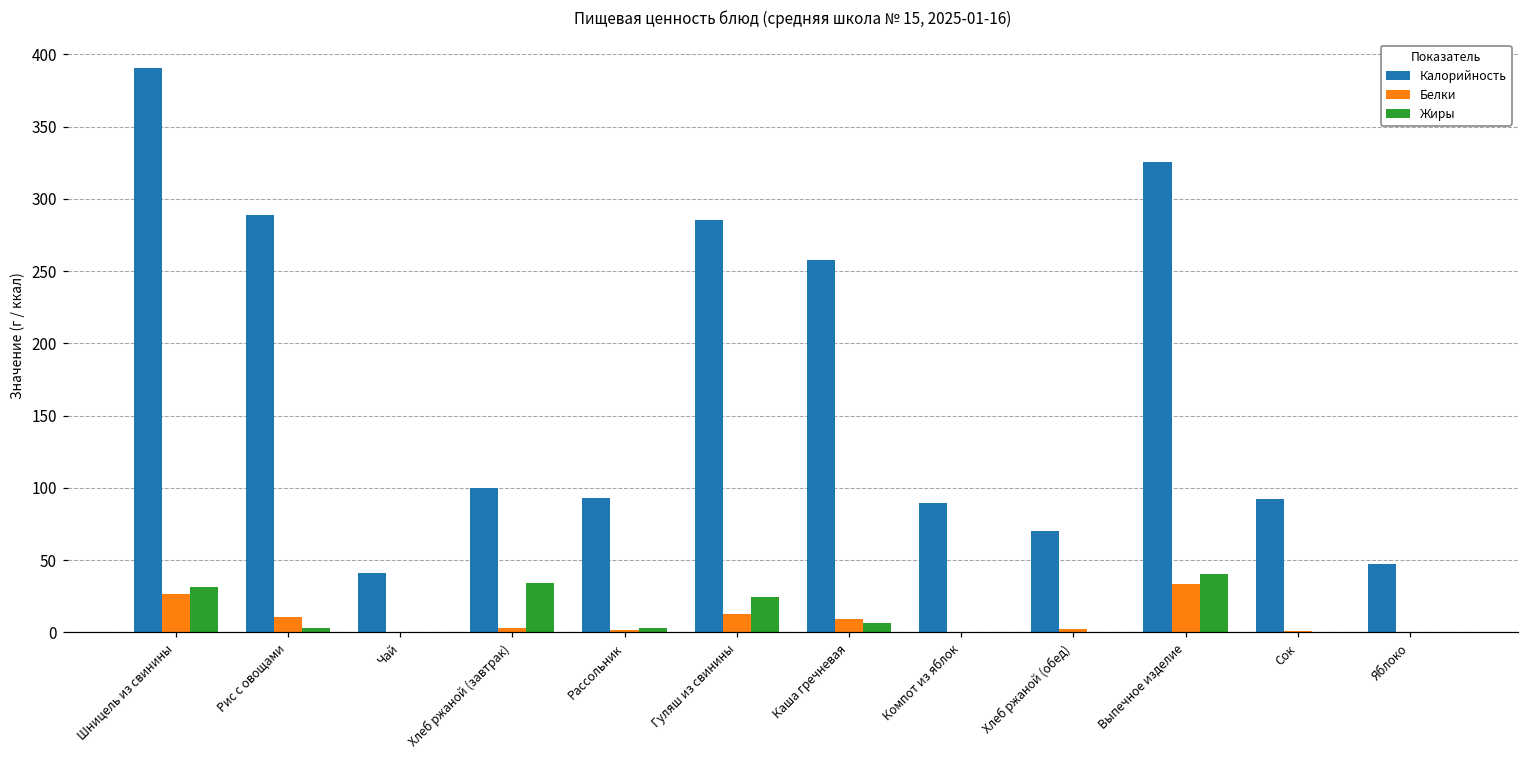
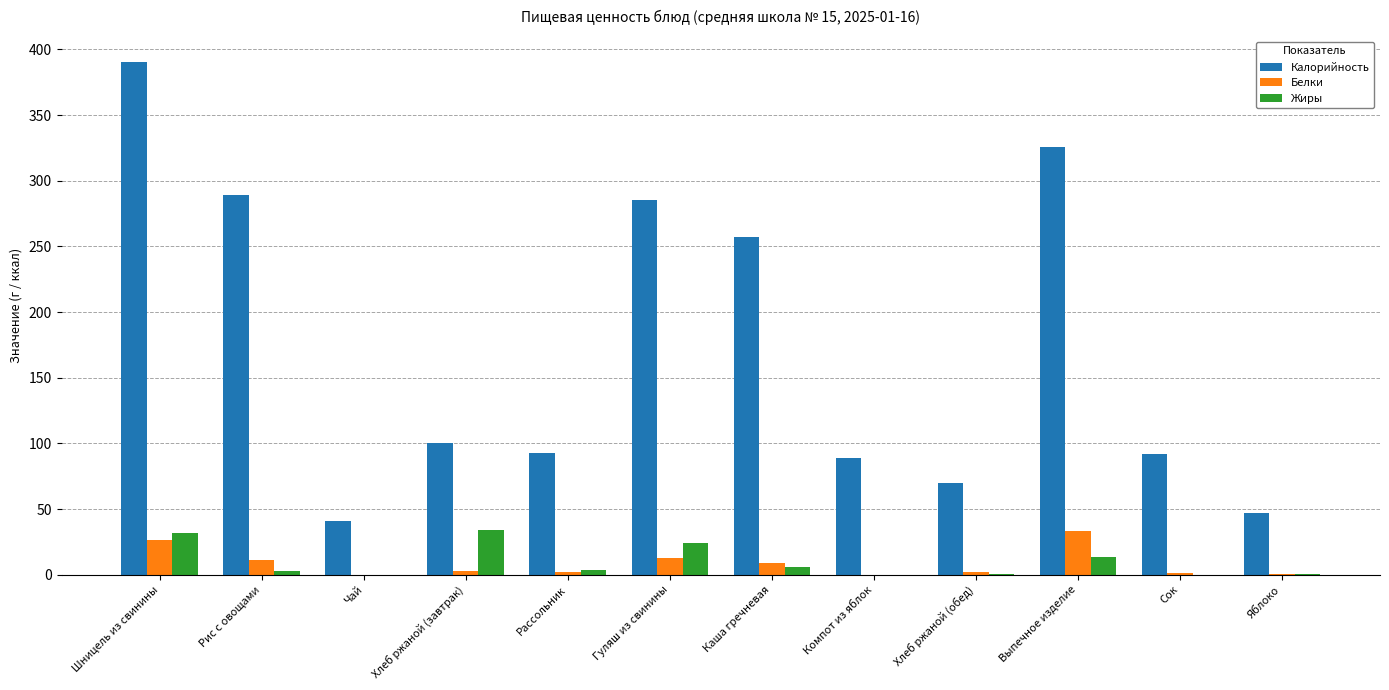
Жиры, Выпечное изделие: 40 -> 14
